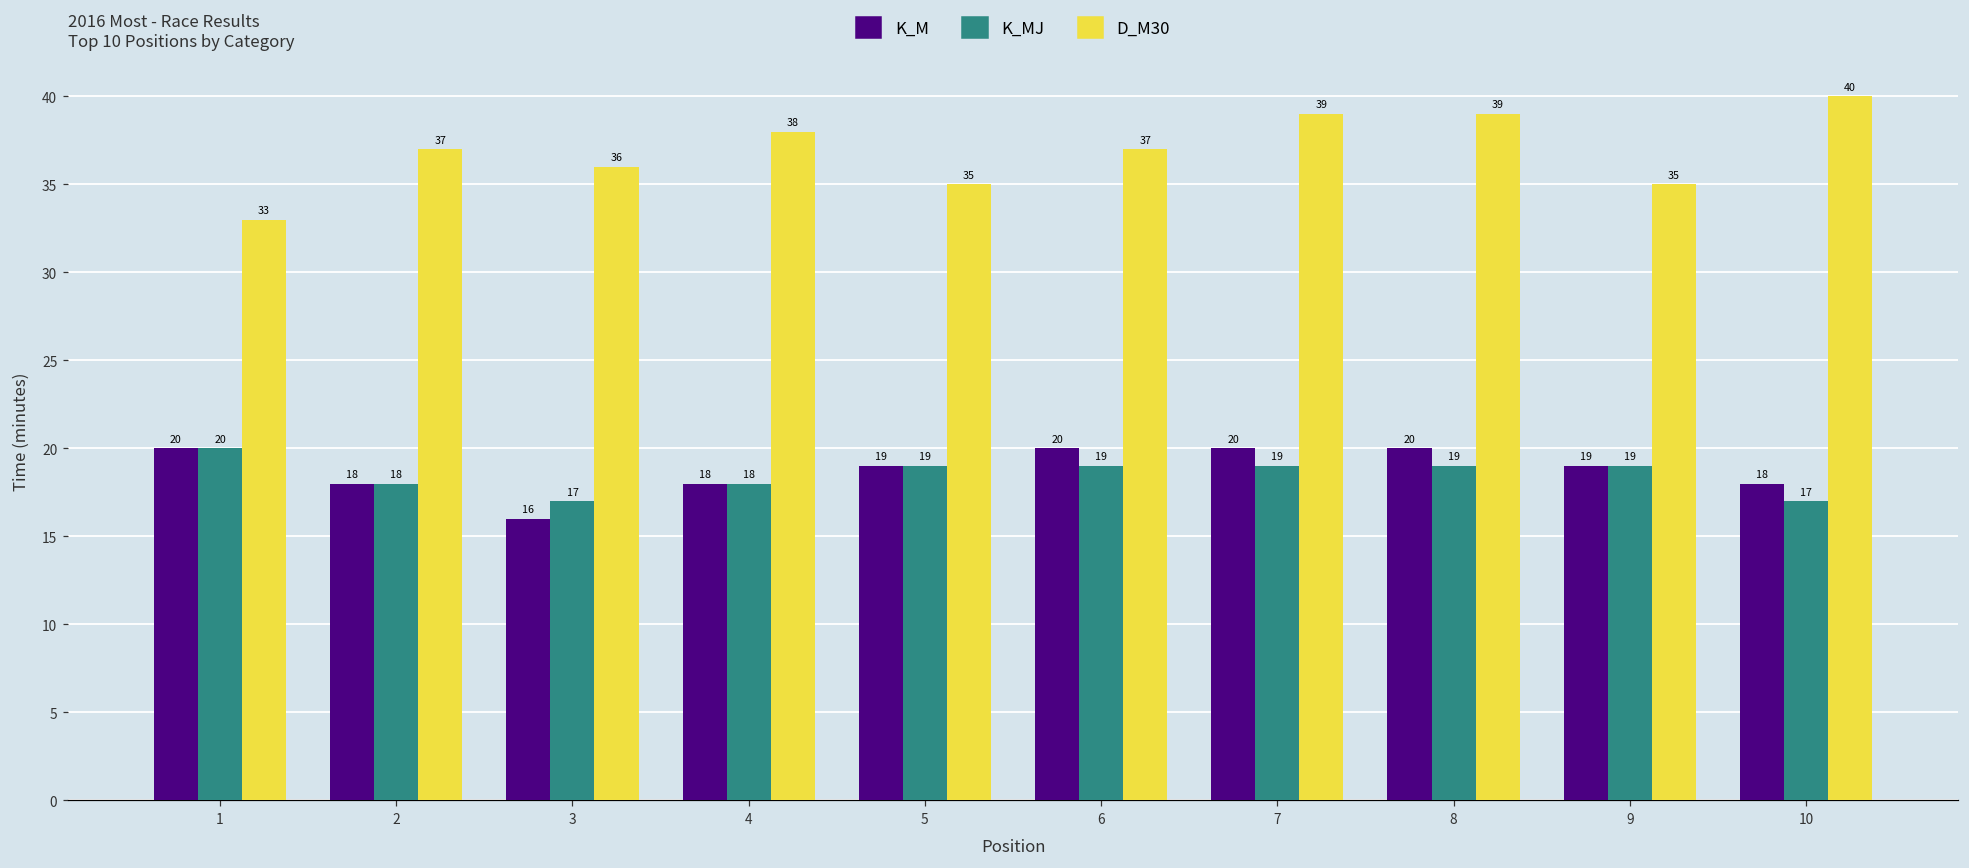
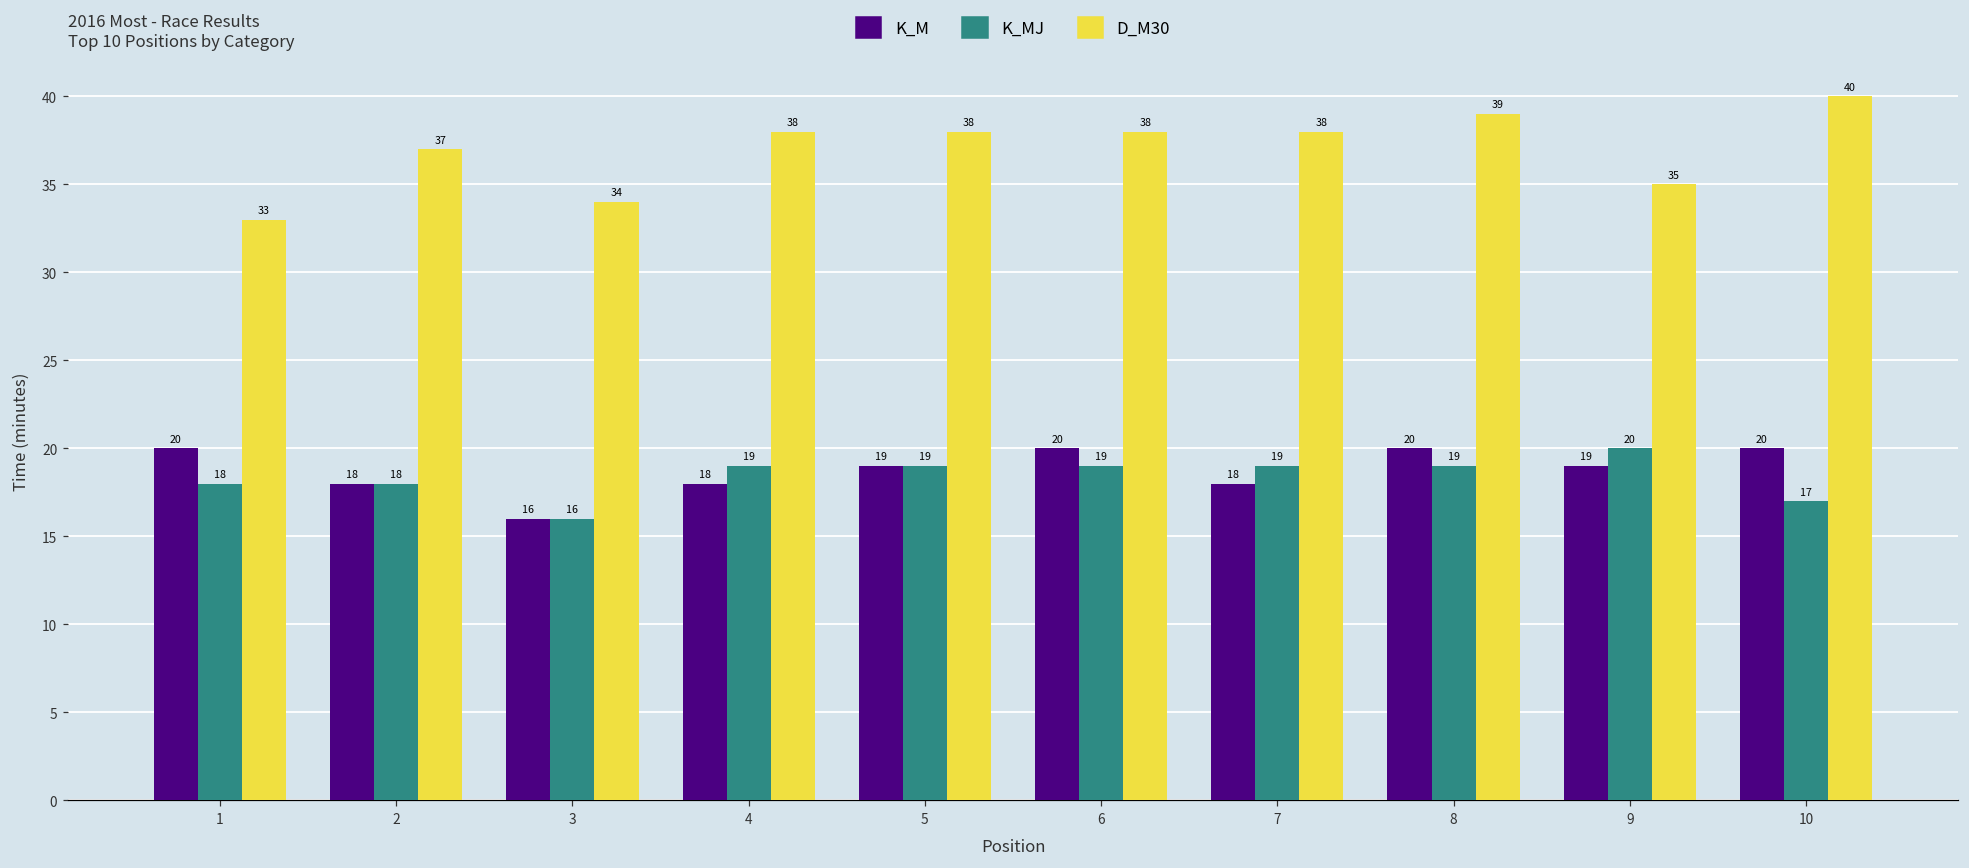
K_MJ, 1: 20 -> 18
K_MJ, 3: 17 -> 16
D_M30, 3: 36 -> 34
K_MJ, 4: 18 -> 19
D_M30, 5: 35 -> 38
D_M30, 6: 37 -> 38
K_M, 7: 20 -> 18
D_M30, 7: 39 -> 38
K_MJ, 9: 19 -> 20
K_M, 10: 18 -> 20
